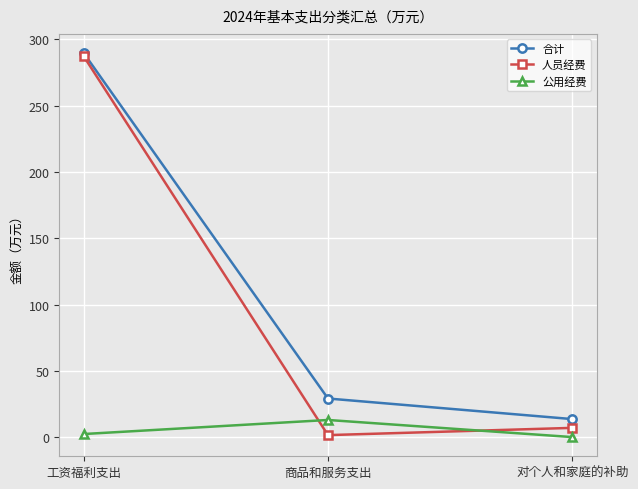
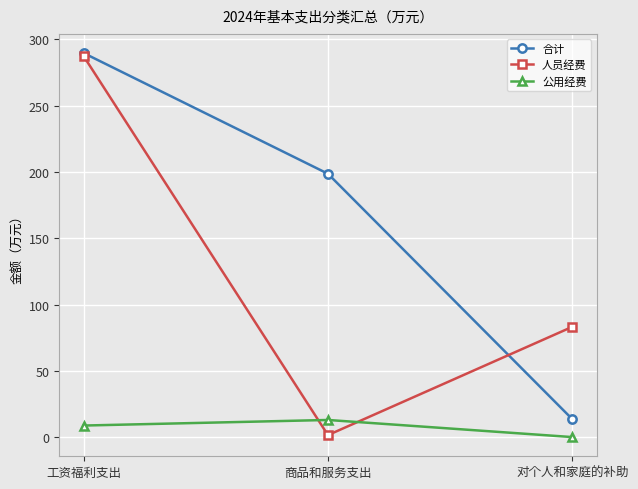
公用经费, 工资福利支出: 2 -> 9
合计, 商品和服务支出: 29 -> 199
人员经费, 对个人和家庭的补助: 7 -> 83
